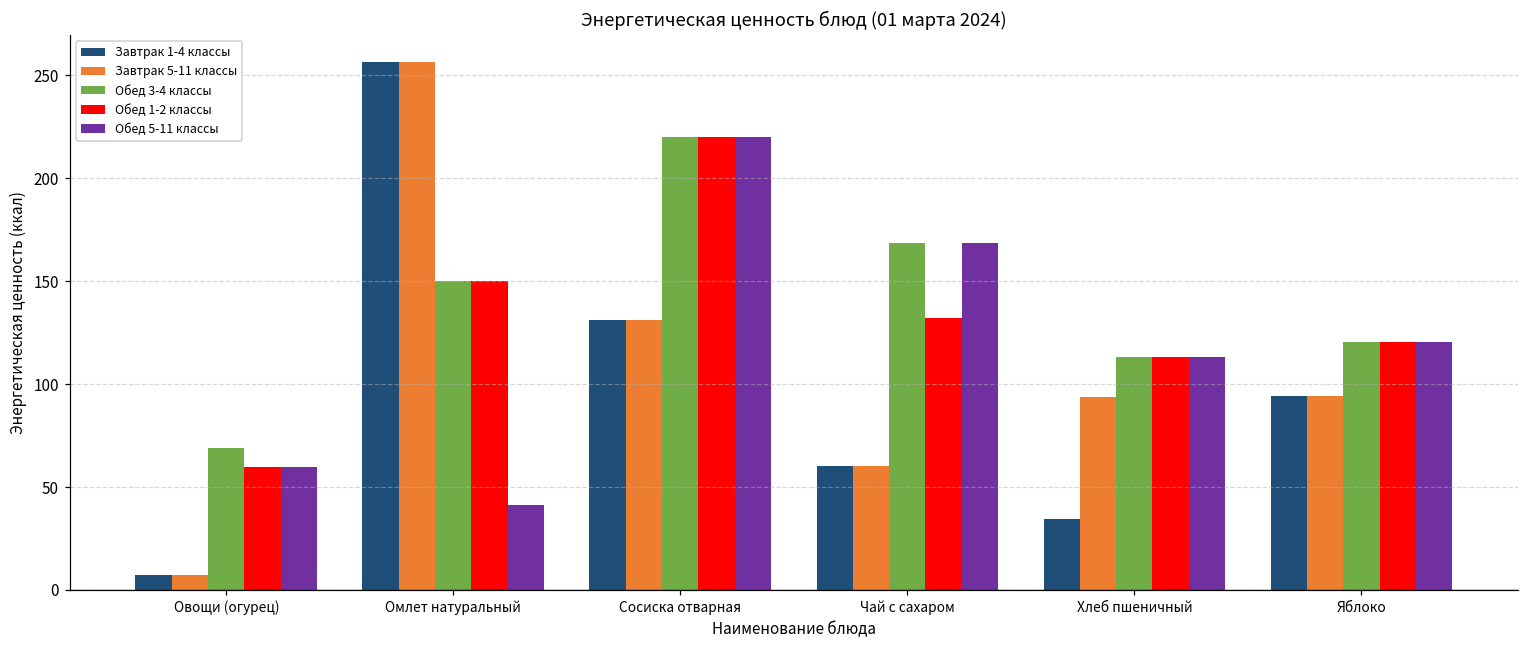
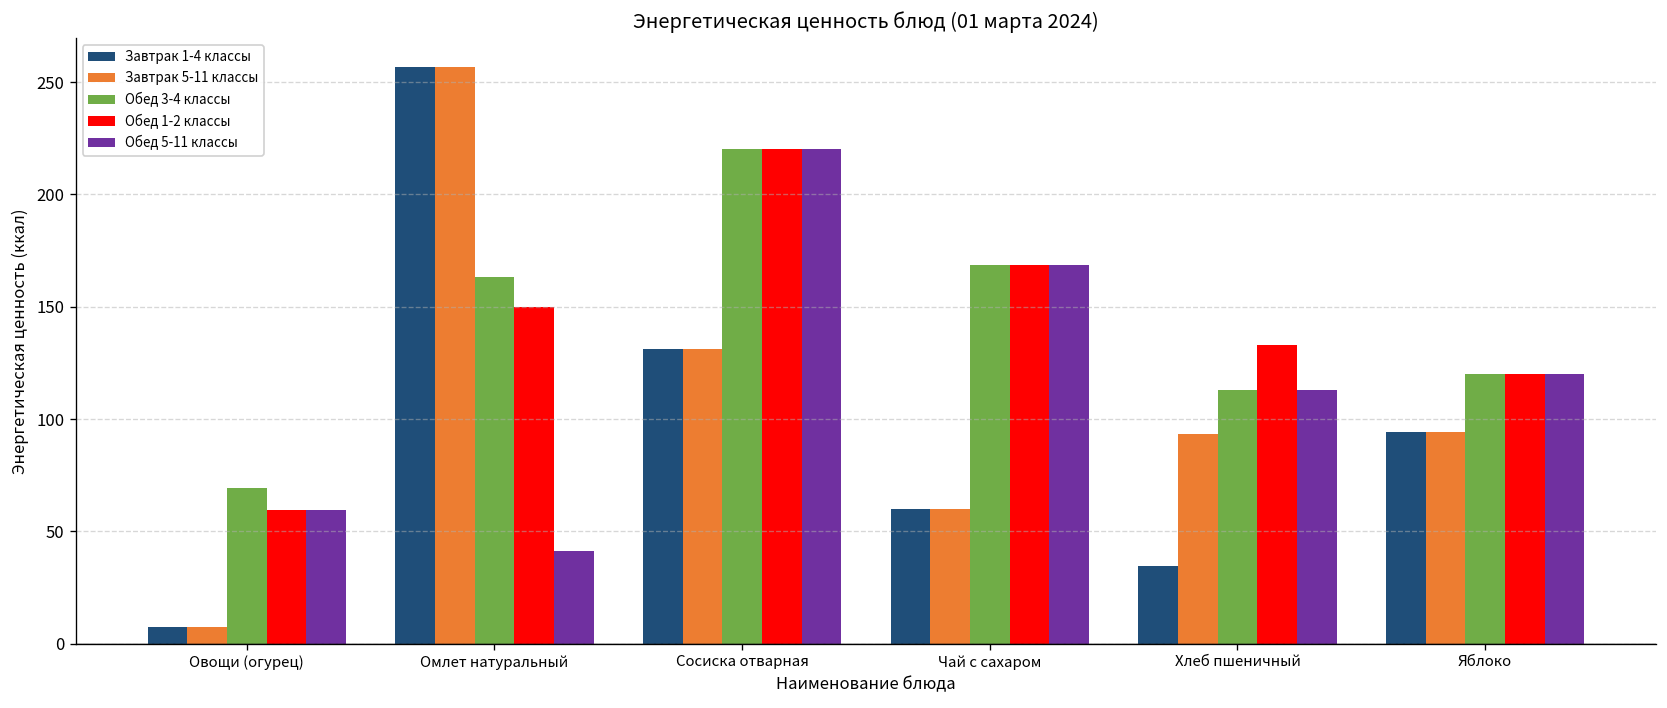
Обед 3-4 классы, Омлет натуральный: 150 -> 163
Обед 1-2 классы, Чай с сахаром: 132 -> 168
Обед 1-2 классы, Хлеб пшеничный: 113 -> 133
